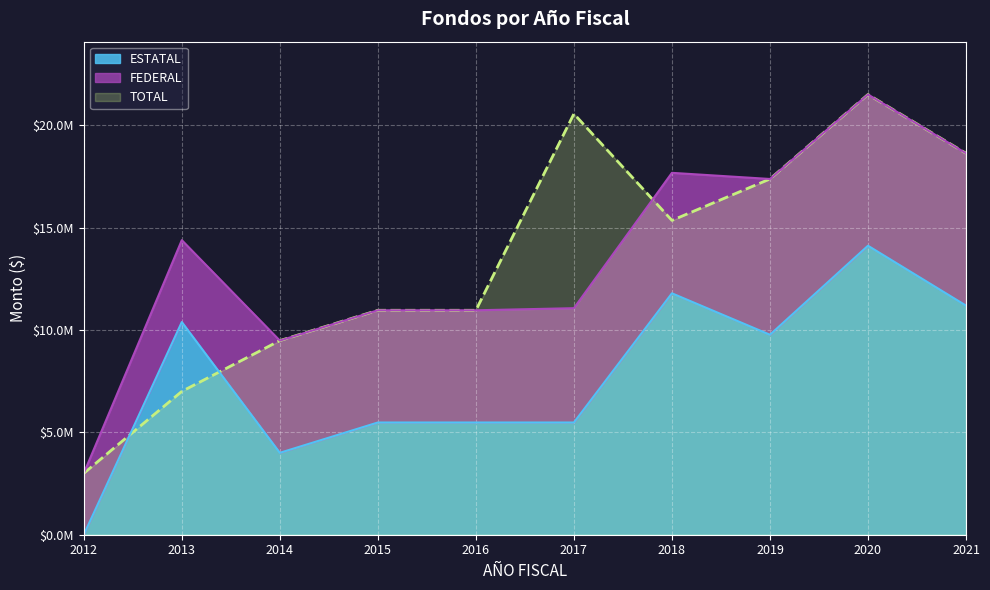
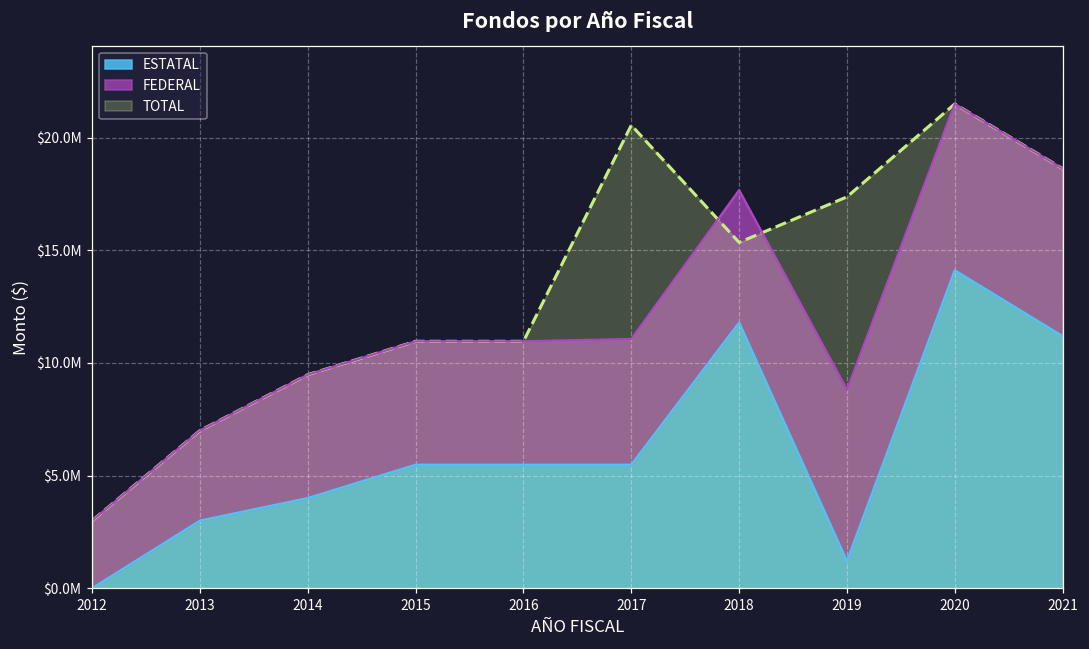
ESTATAL, 2013: $10400000 -> $3000000
ESTATAL, 2019: $9800000 -> $1200000
